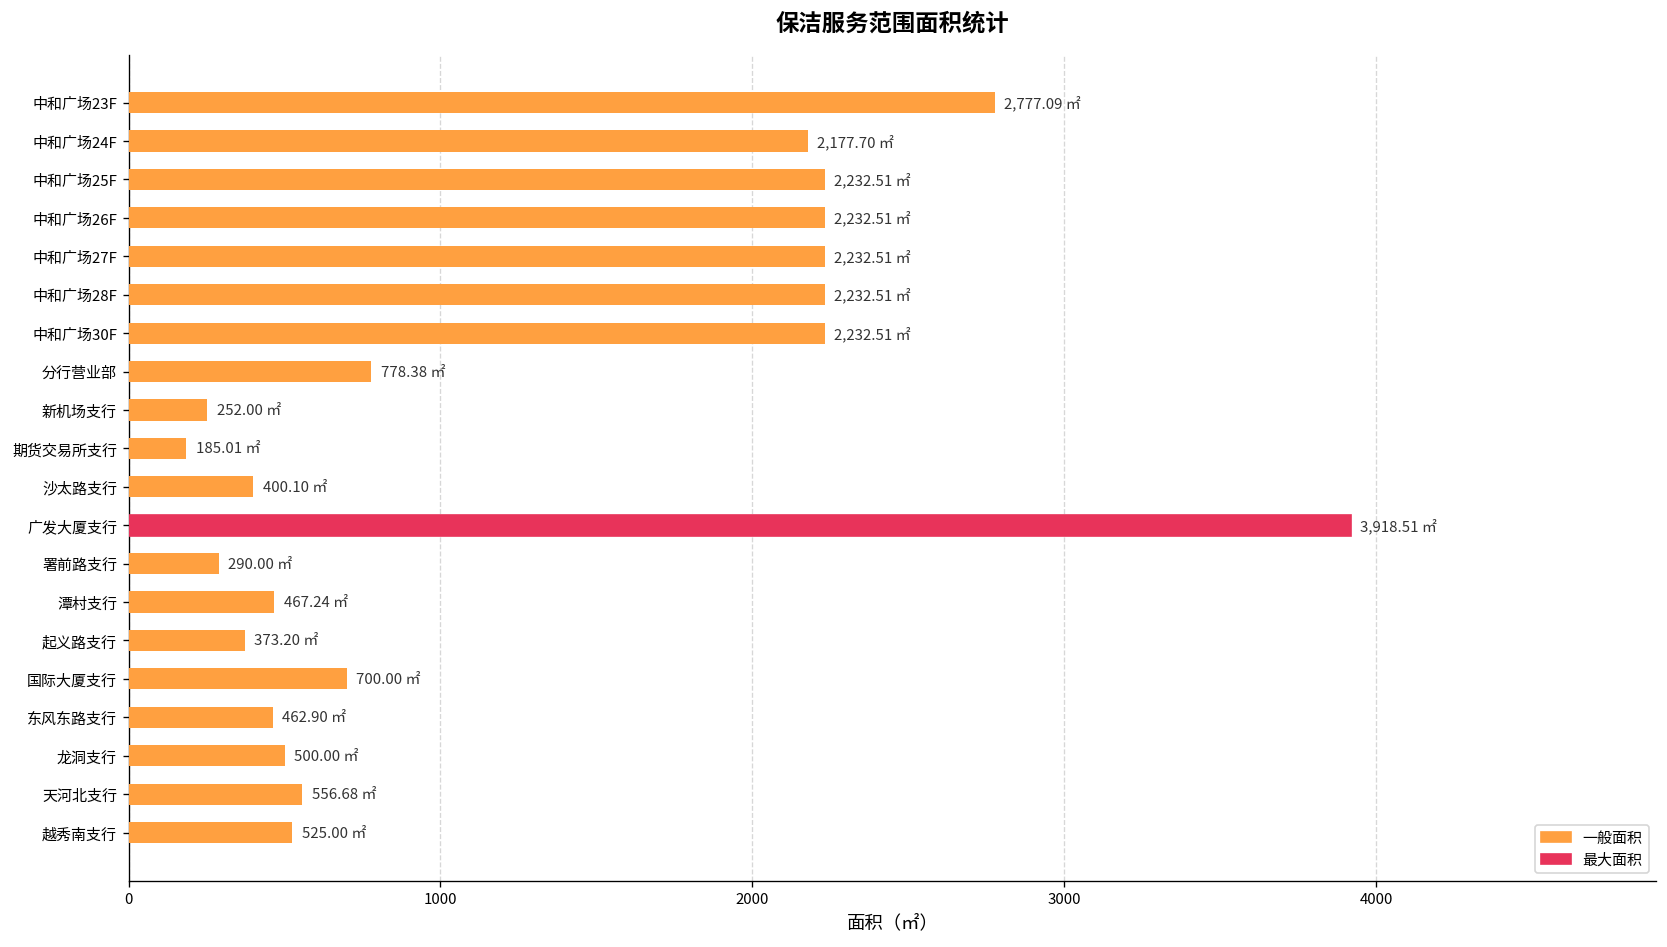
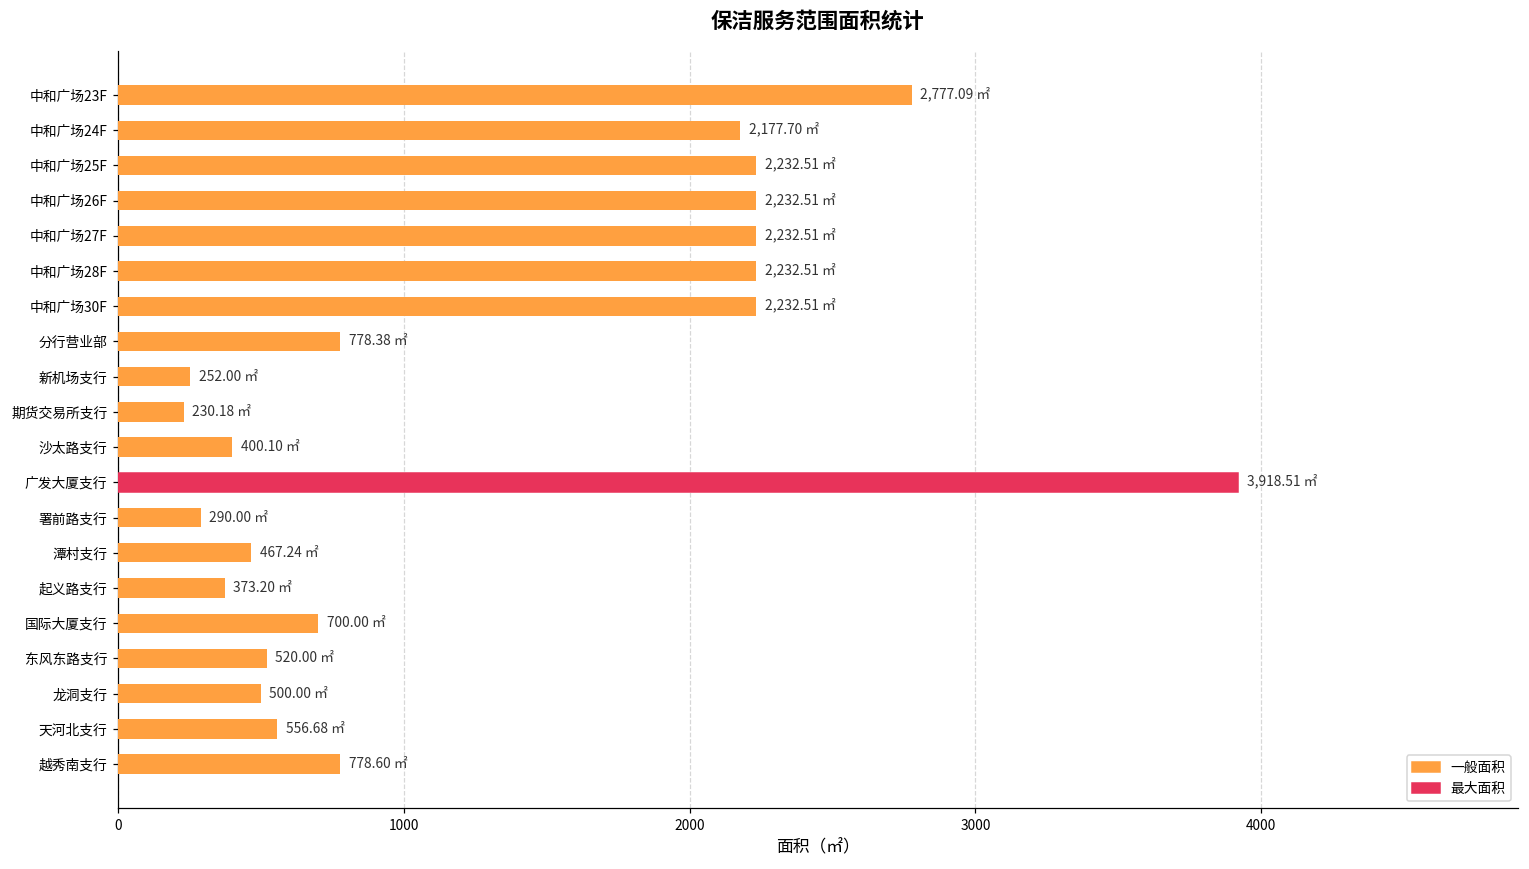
期货交易所支行: 185.01 -> 230.18
东风东路支行: 462.90 -> 520.00
越秀南支行: 525.00 -> 778.60
